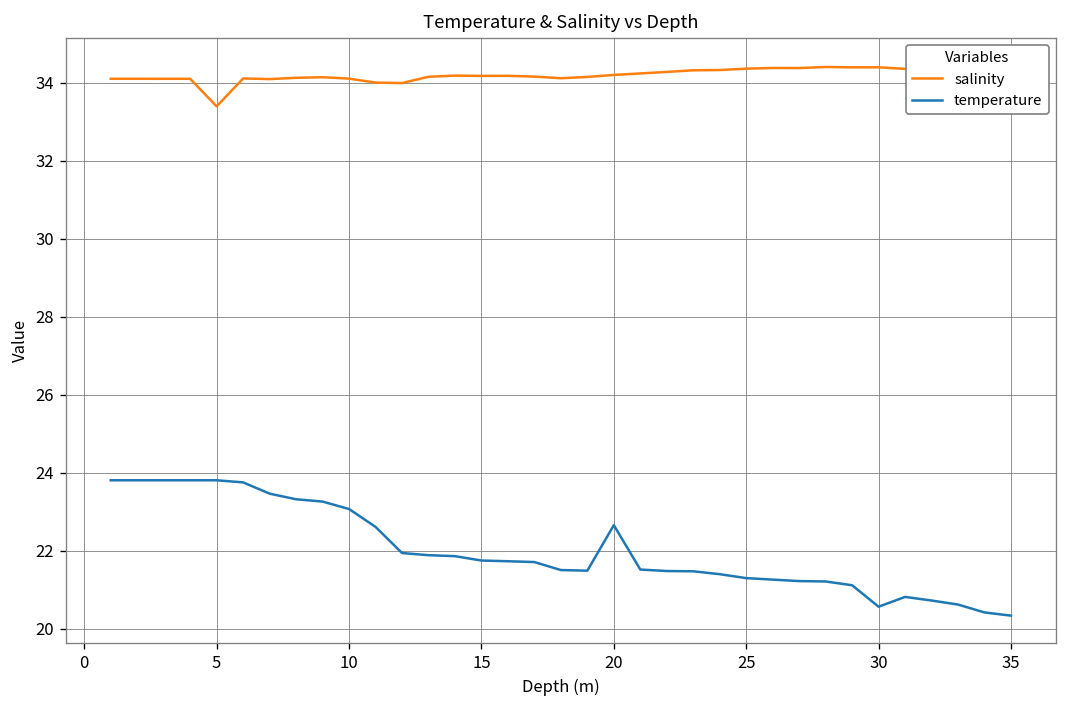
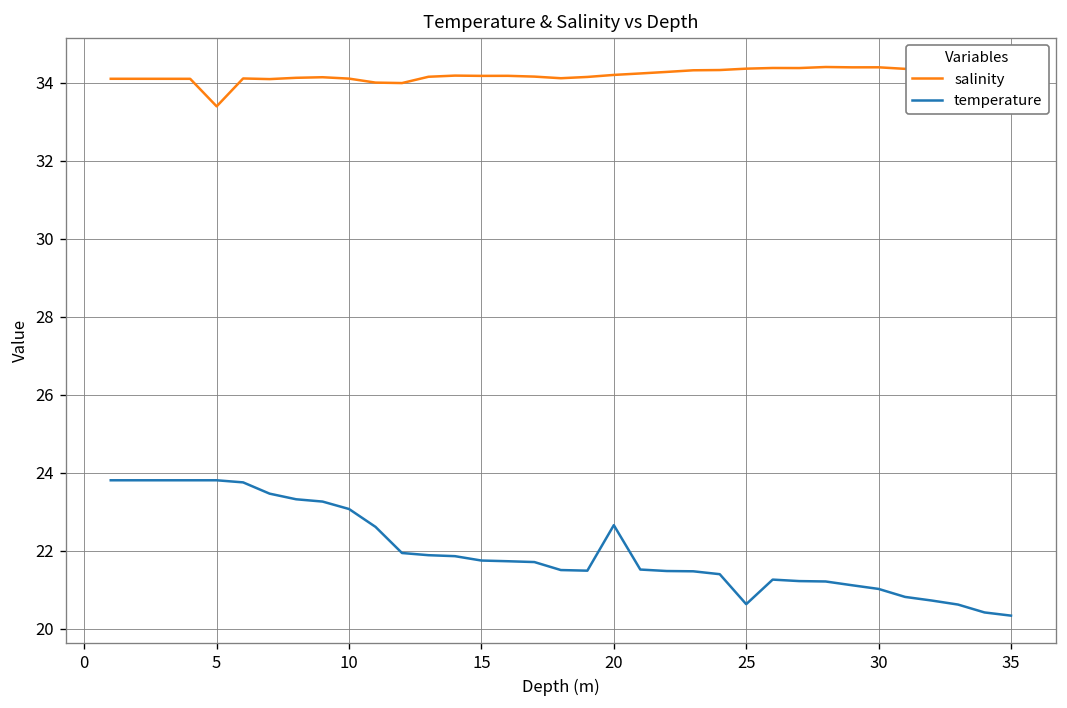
temperature, 25: 21.3 -> 20.6
temperature, 30: 20.6 -> 21.0
